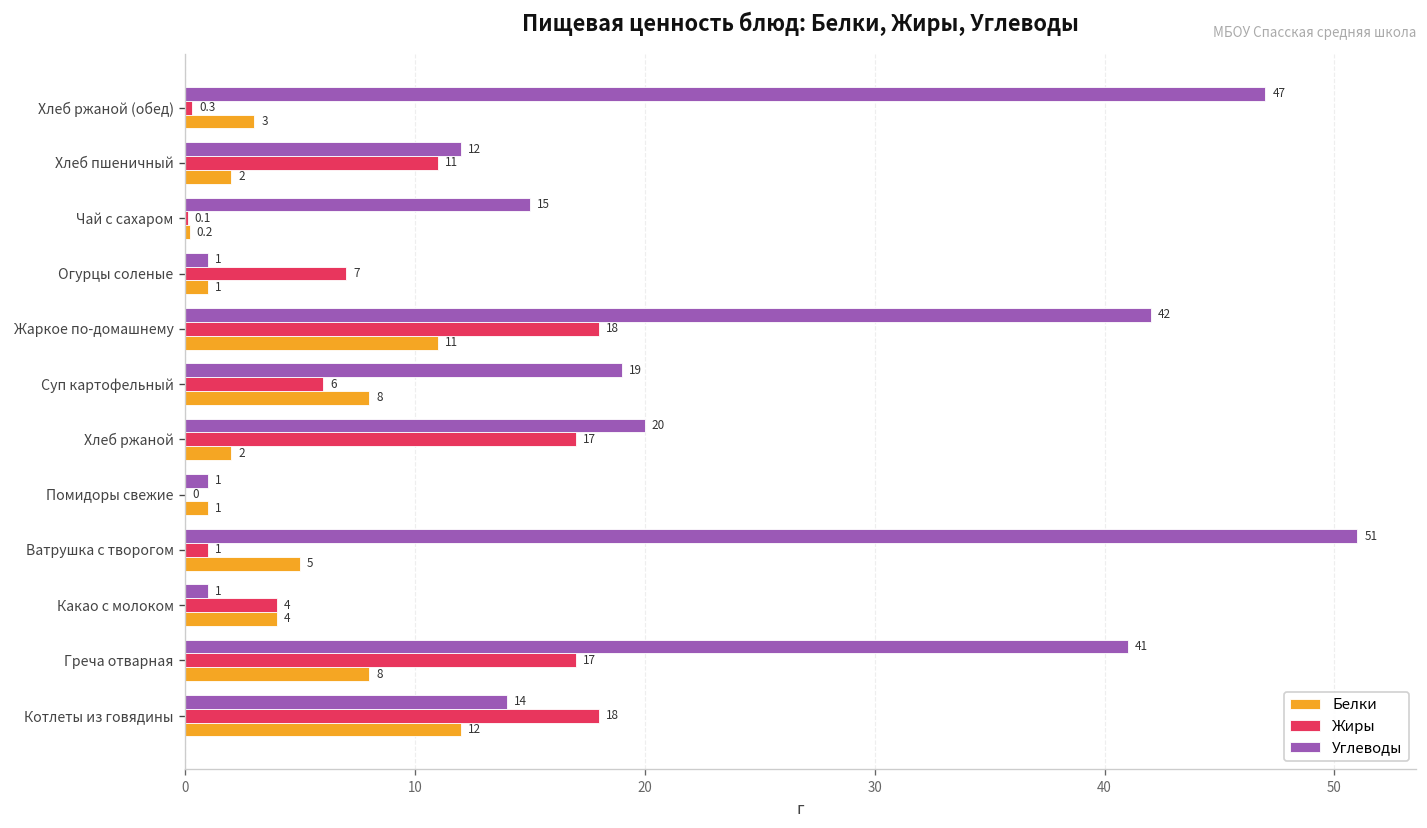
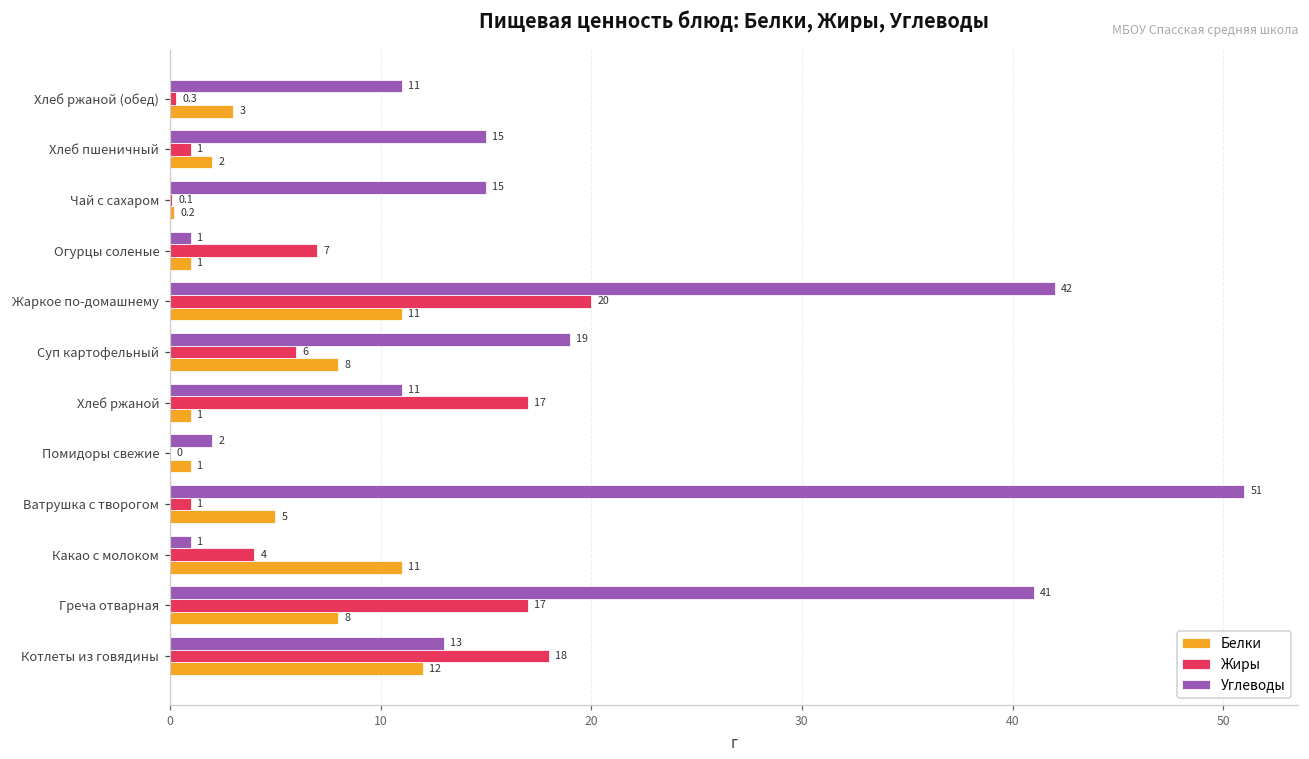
Углеводы, Хлеб ржаной (обед): 47 -> 11
Углеводы, Хлеб пшеничный: 12 -> 15
Жиры, Хлеб пшеничный: 11 -> 1
Жиры, Жаркое по-домашнему: 18 -> 20
Углеводы, Хлеб ржаной: 20 -> 11
Белки, Хлеб ржаной: 2 -> 1
Углеводы, Помидоры свежие: 1 -> 2
Белки, Какао с молоком: 4 -> 11
Углеводы, Котлеты из говядины: 14 -> 13
